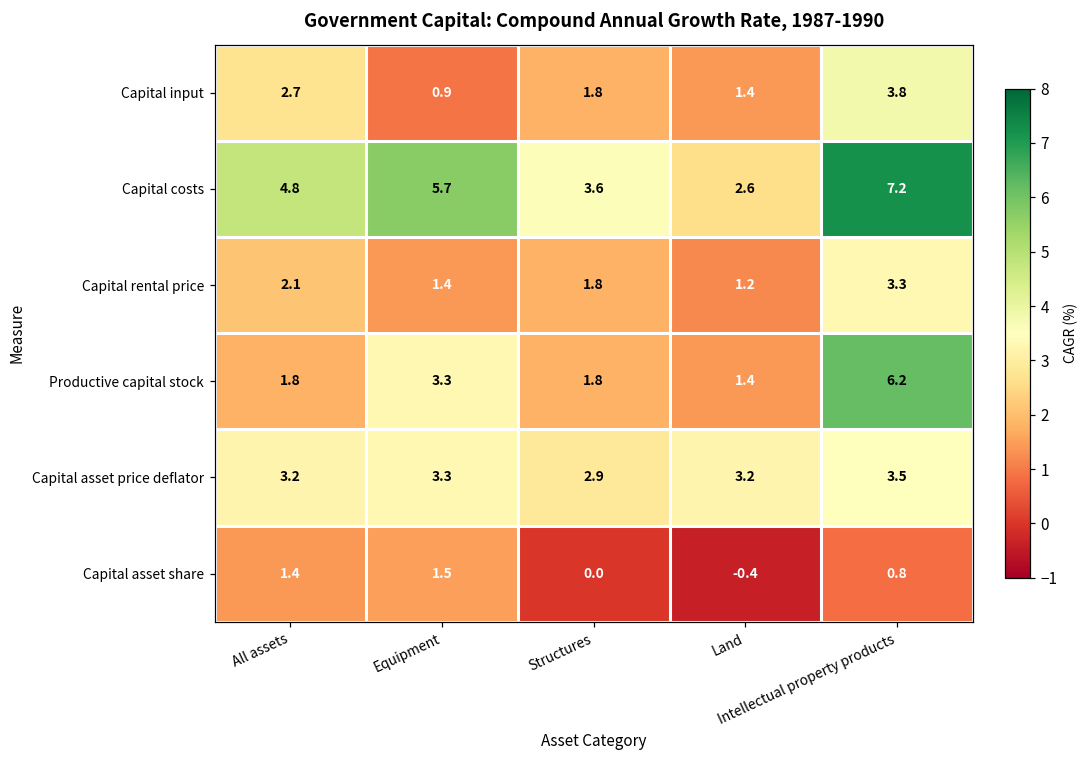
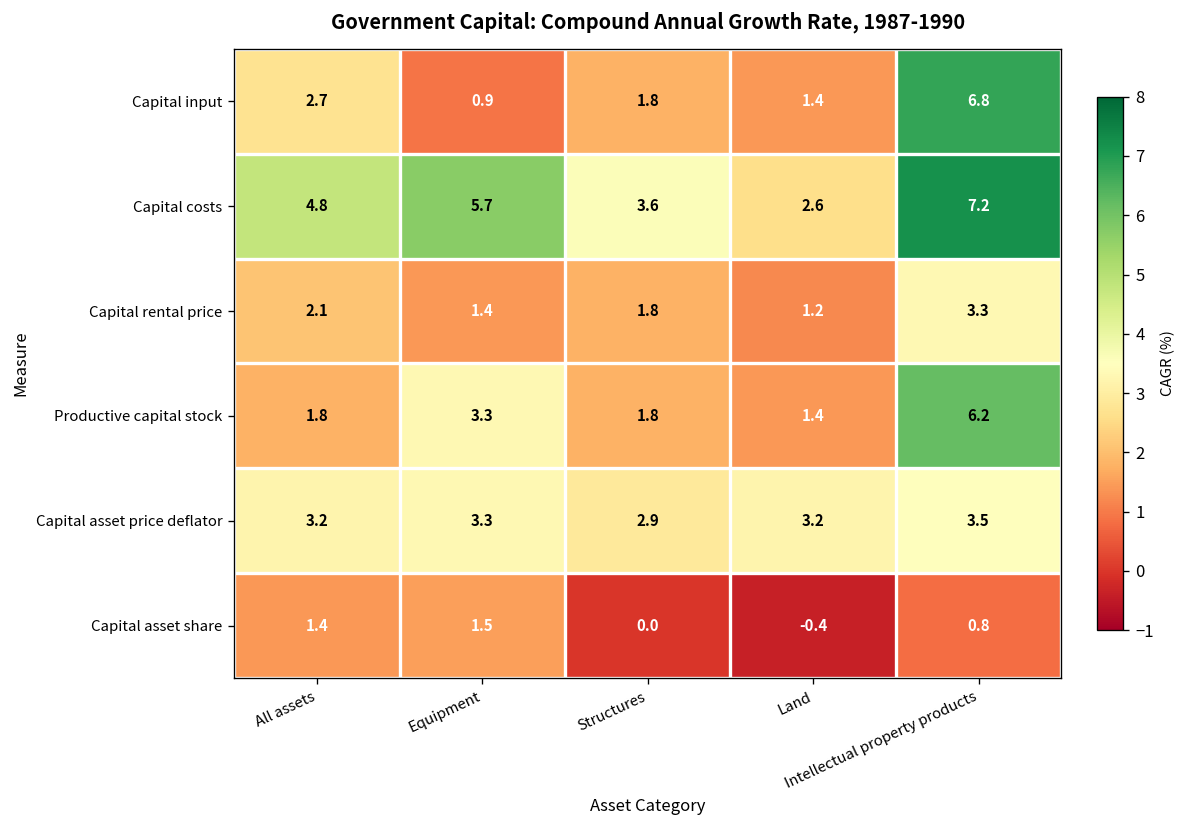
Capital input, Intellectual property products: 3.8 -> 6.8
